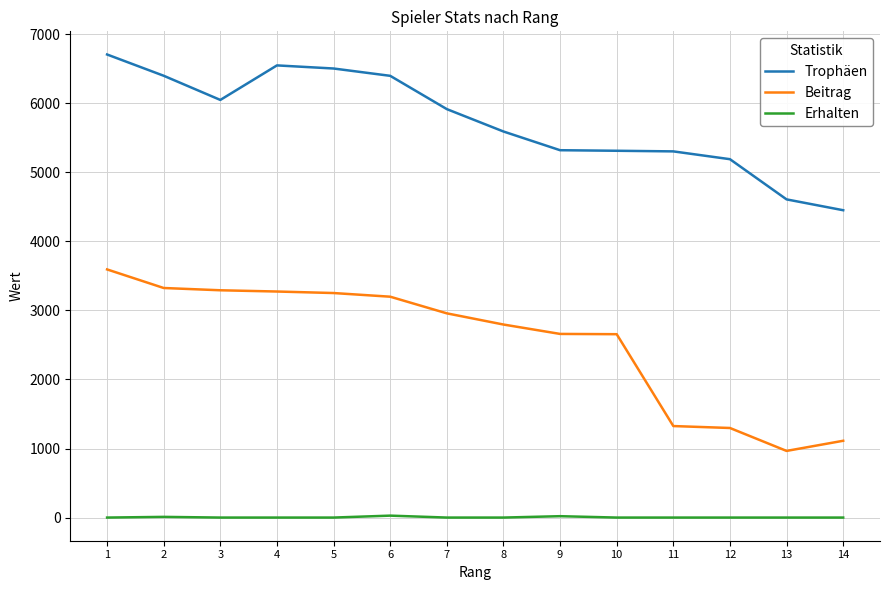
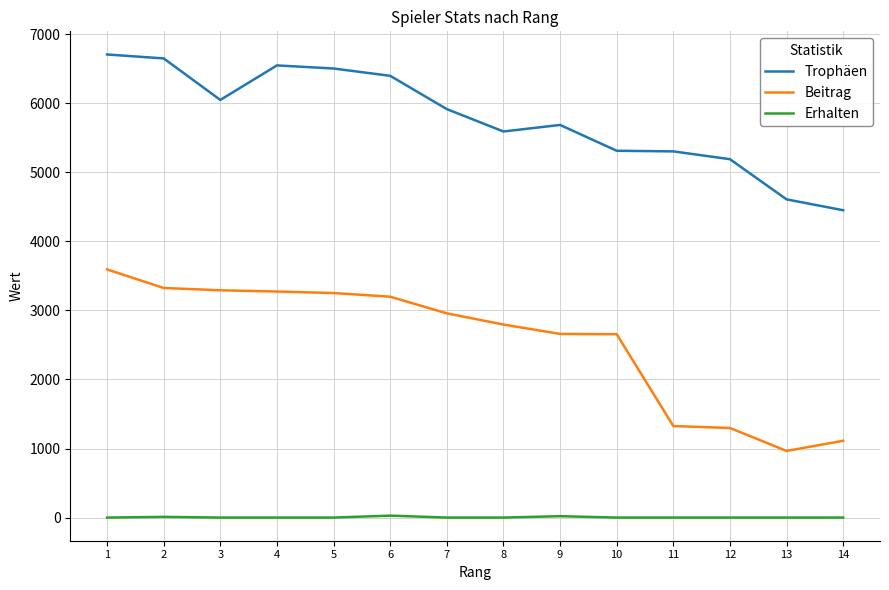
Trophäen, 2: 6400 -> 6600
Trophäen, 9: 5300 -> 5700
